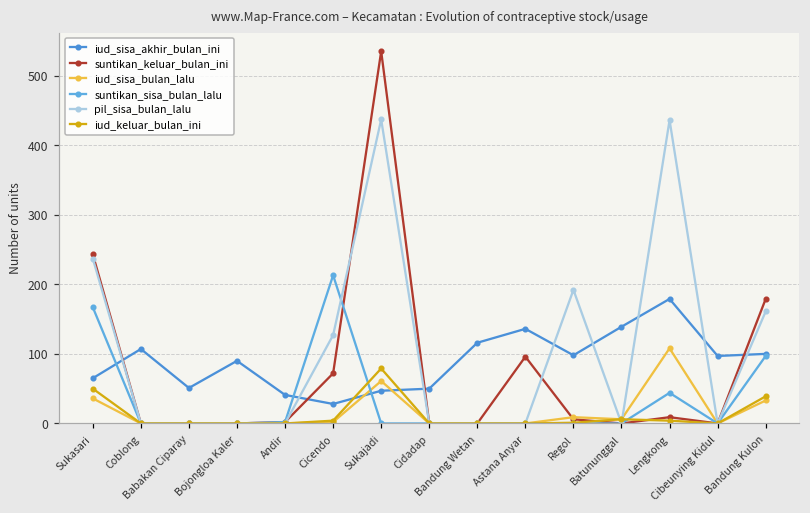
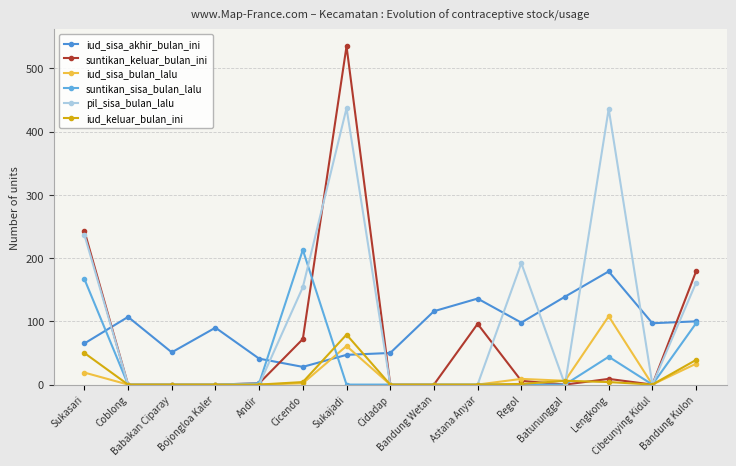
iud_sisa_bulan_lalu, Sukasari: 40 -> 20
pil_sisa_bulan_lalu, Cicendo: 130 -> 150
